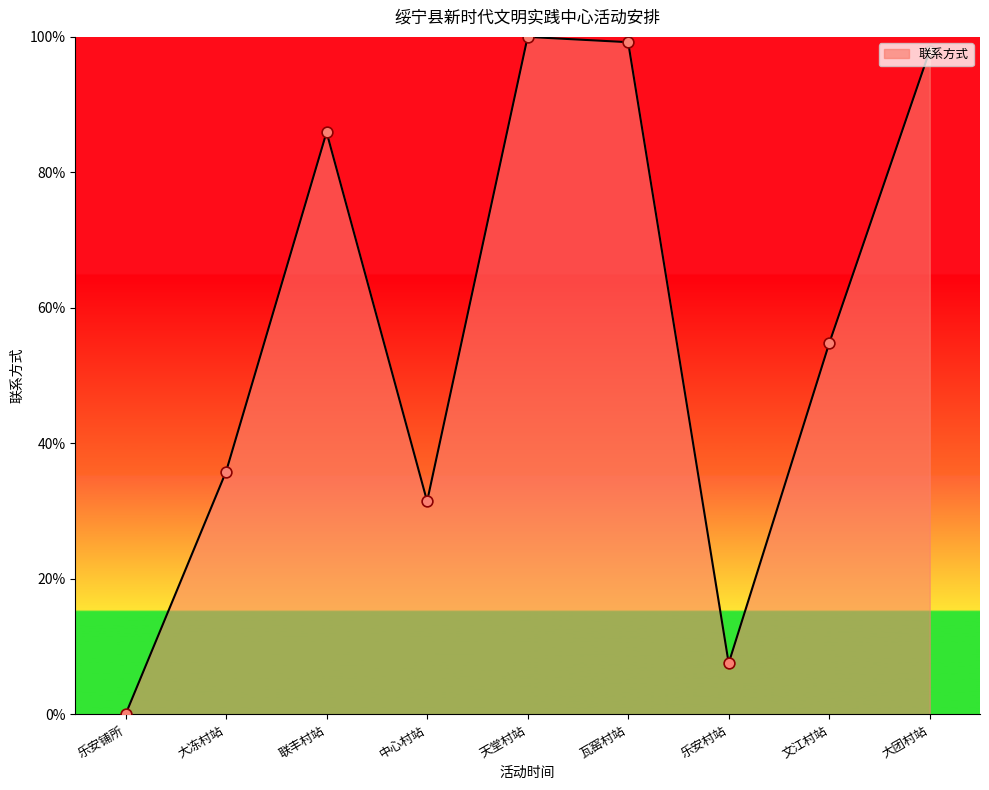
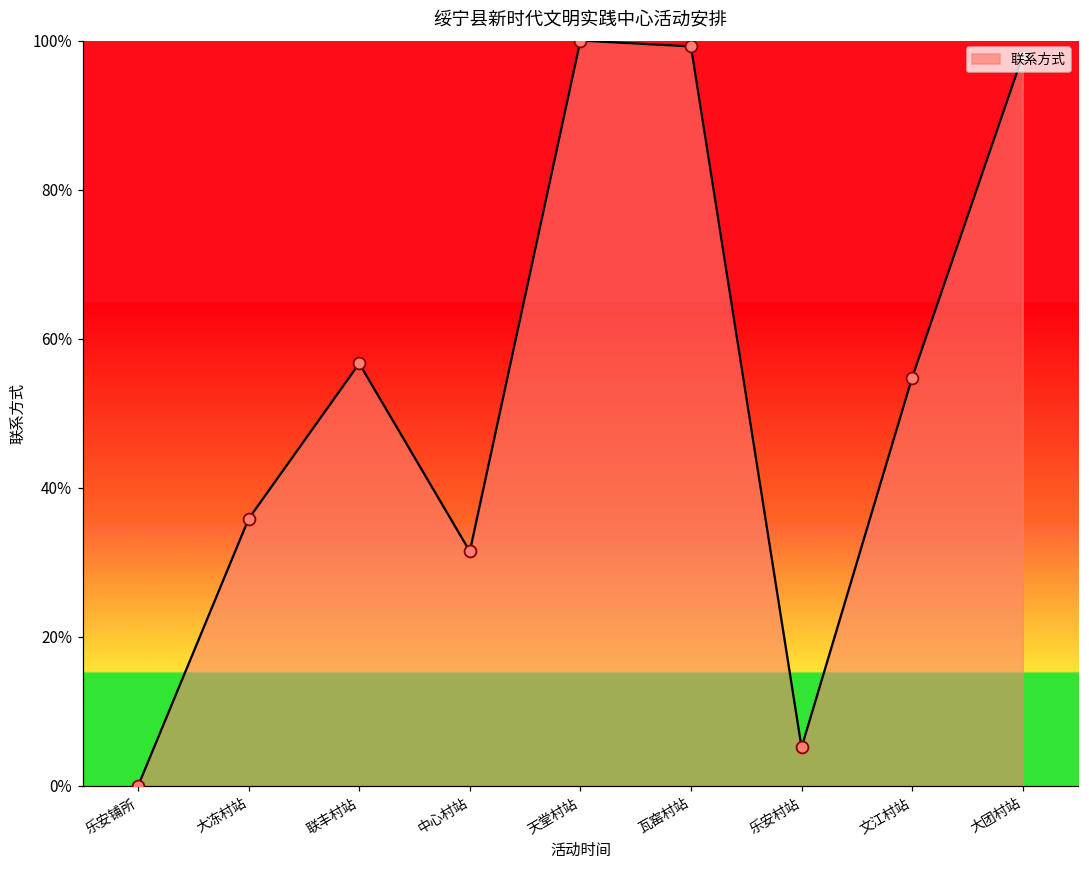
联丰村站: 86% -> 57%
乐安村站: 8% -> 5%
